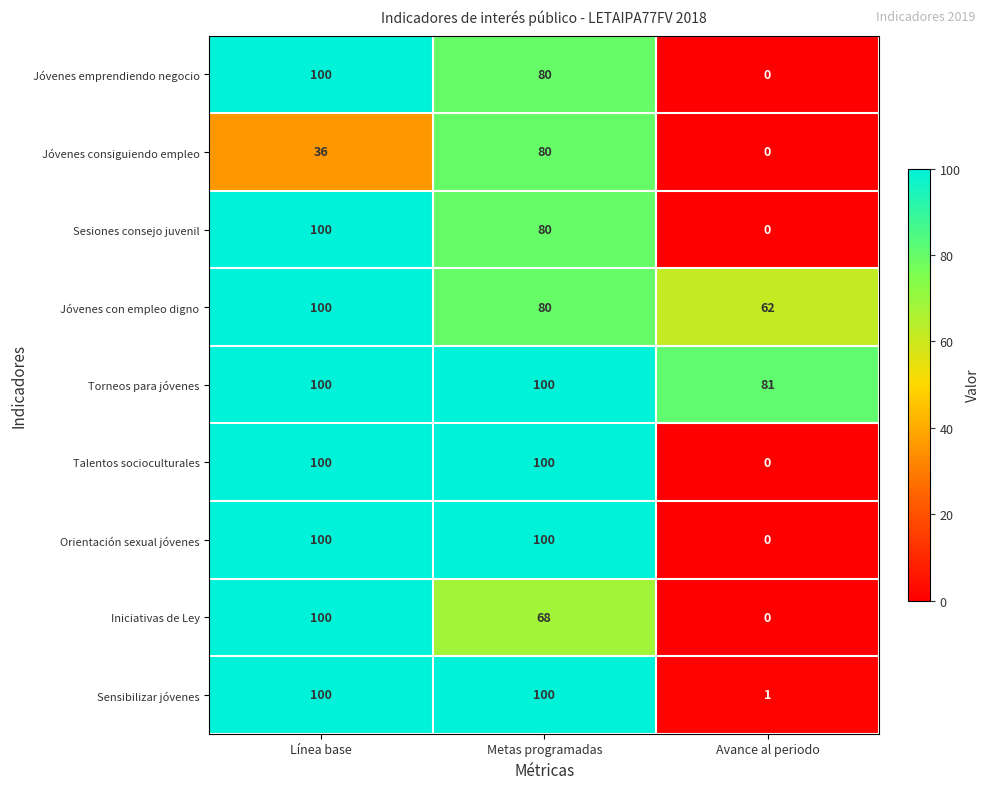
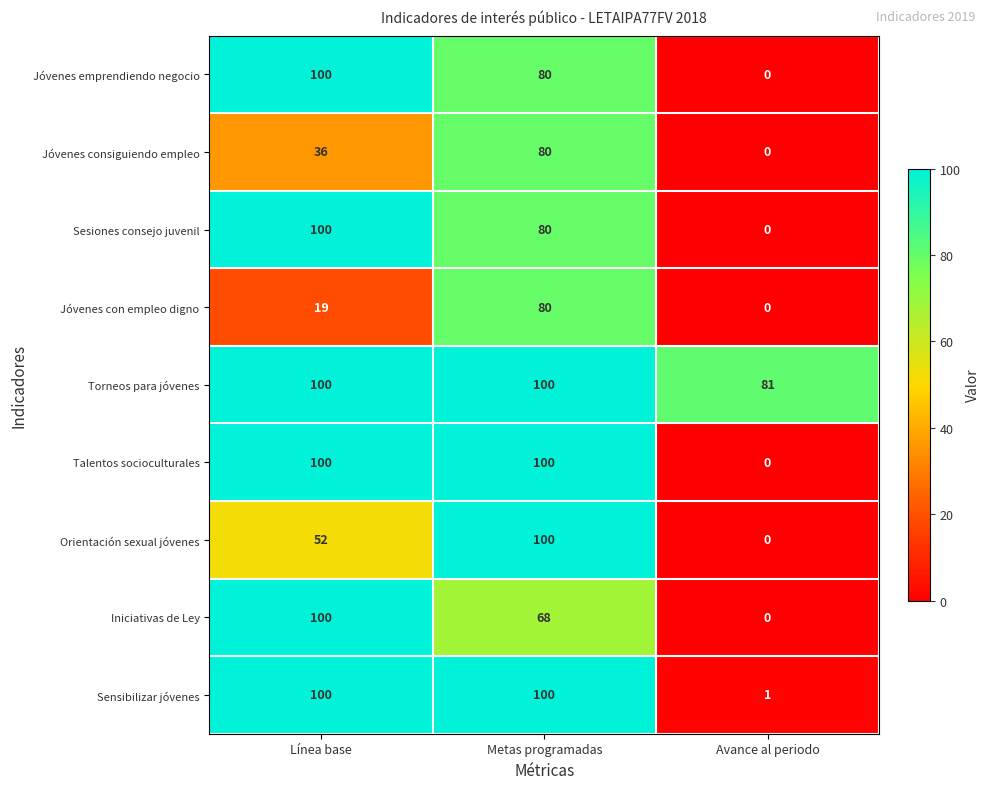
Jóvenes con empleo digno, Línea base: 100 -> 19
Jóvenes con empleo digno, Avance al periodo: 62 -> 0
Orientación sexual jóvenes, Línea base: 100 -> 52
